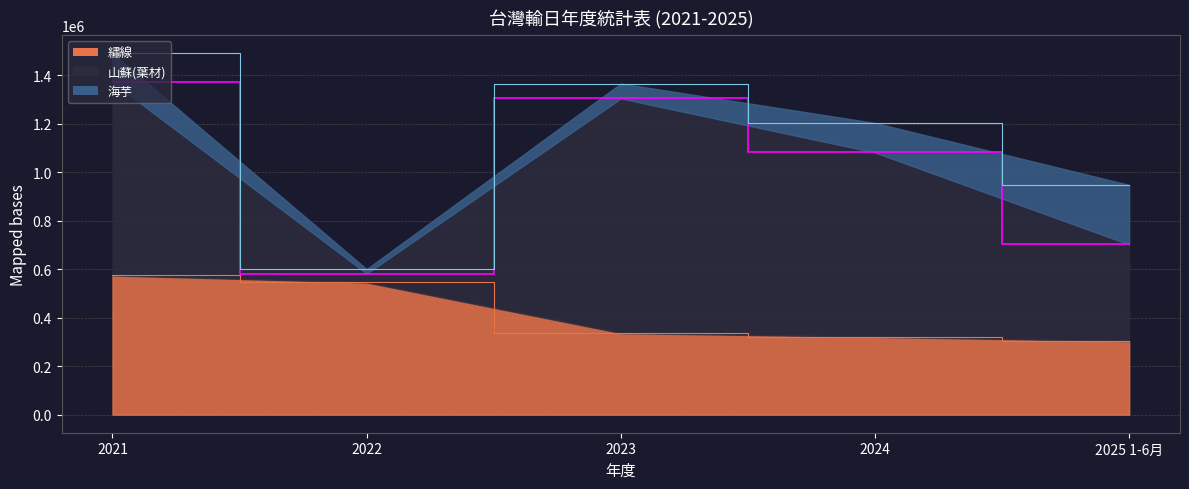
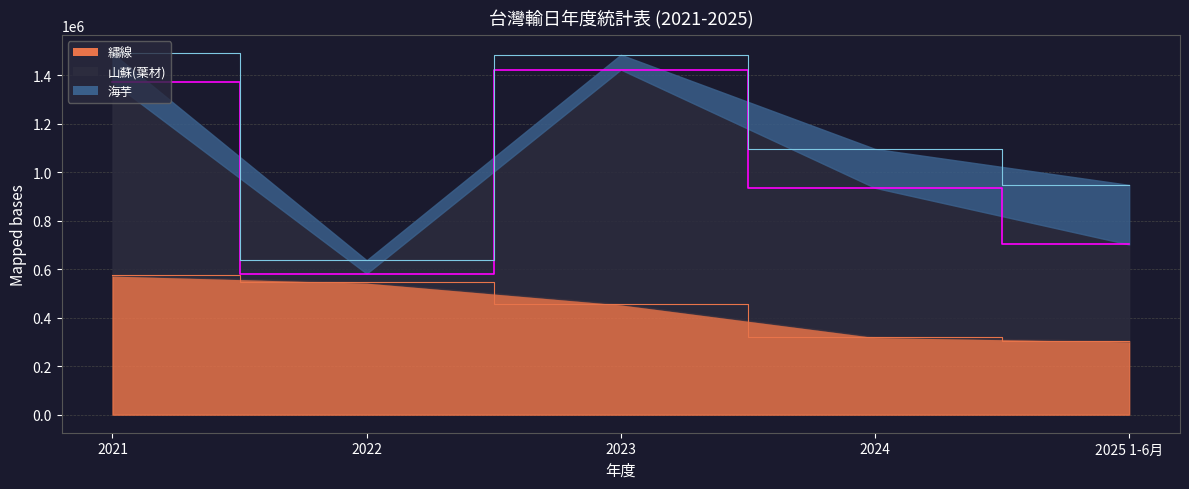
海芋, 2022: 20000 -> 50000
繡線, 2023: 340000 -> 460000
山蘇(葉材), 2024: 760000 -> 610000
海芋, 2024: 120000 -> 160000
